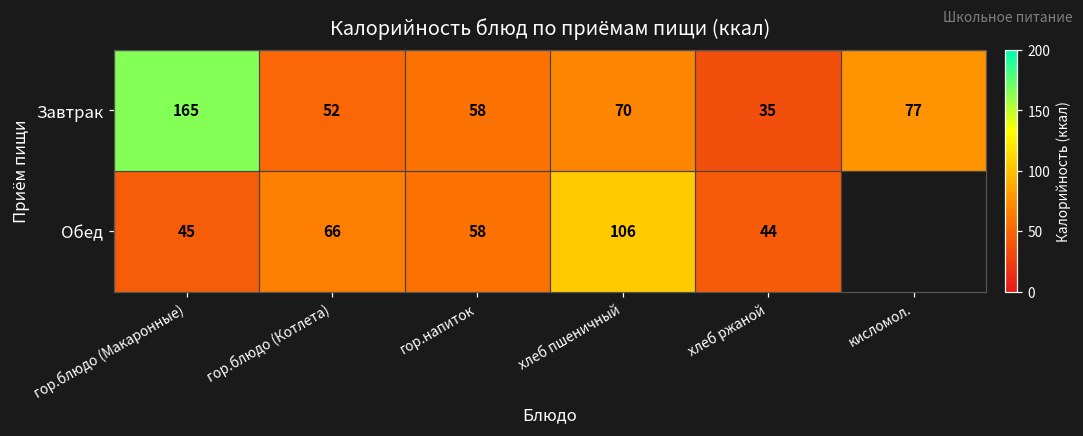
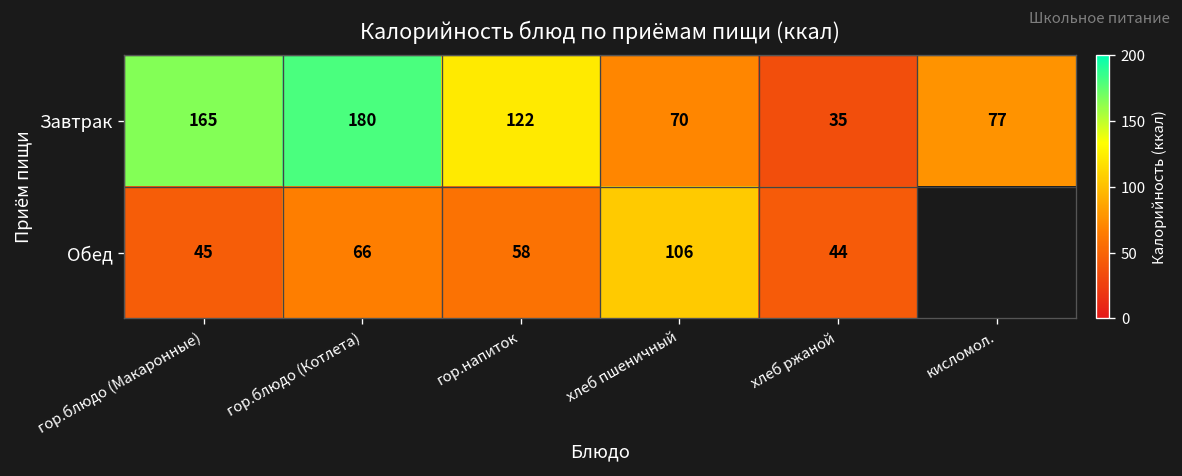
Завтрак, гор.блюдо (Котлета): 52 -> 180
Завтрак, гор.напиток: 58 -> 122
